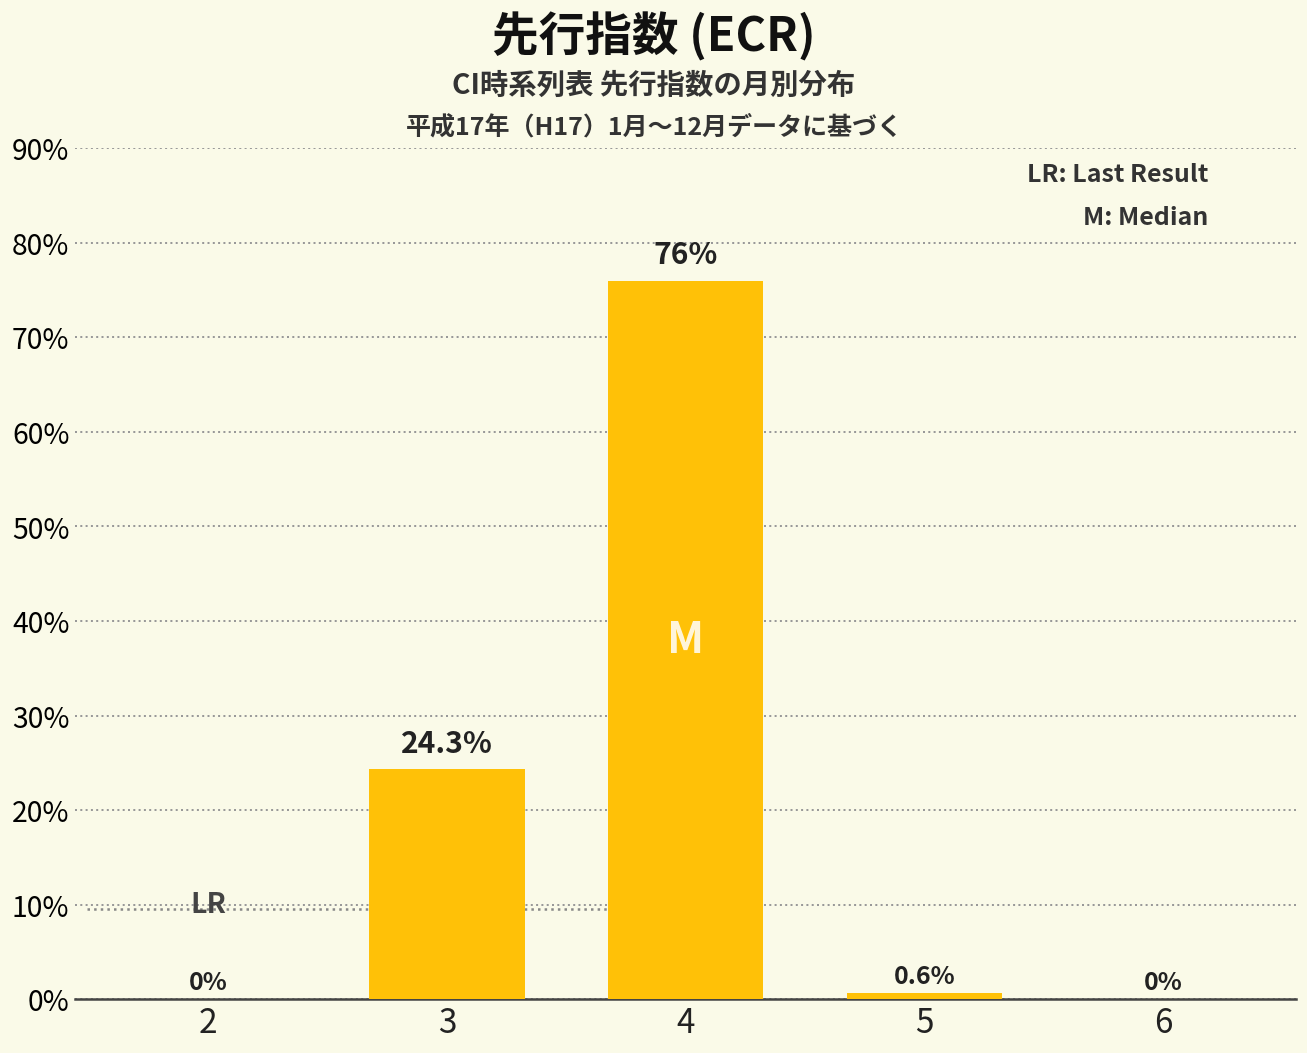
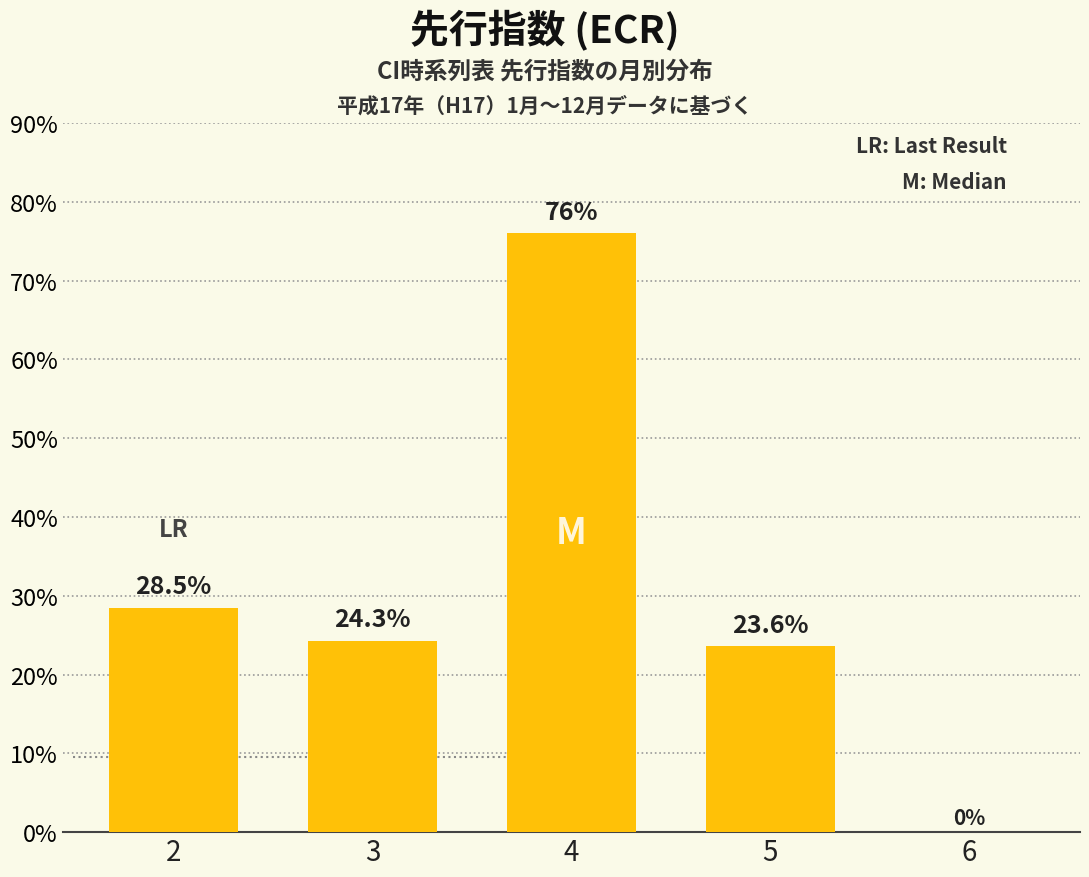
2: 0% -> 28.5%
5: 0.6% -> 23.6%
